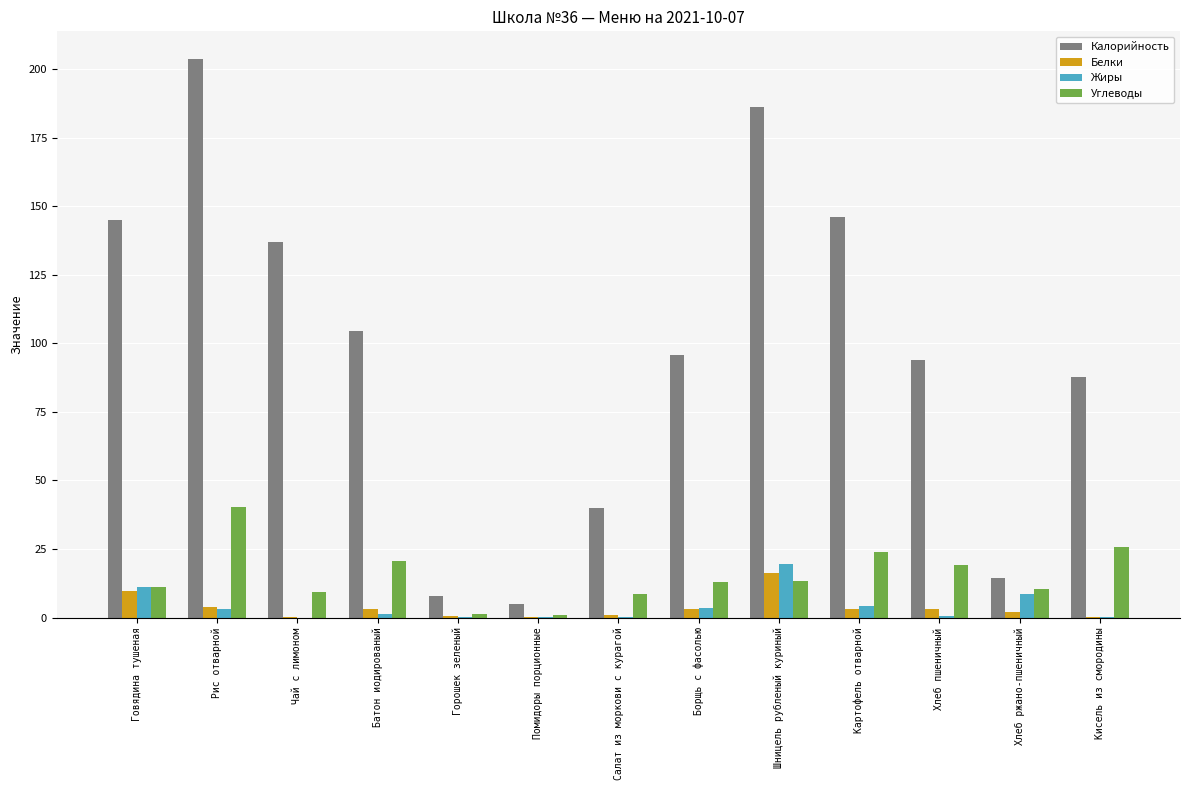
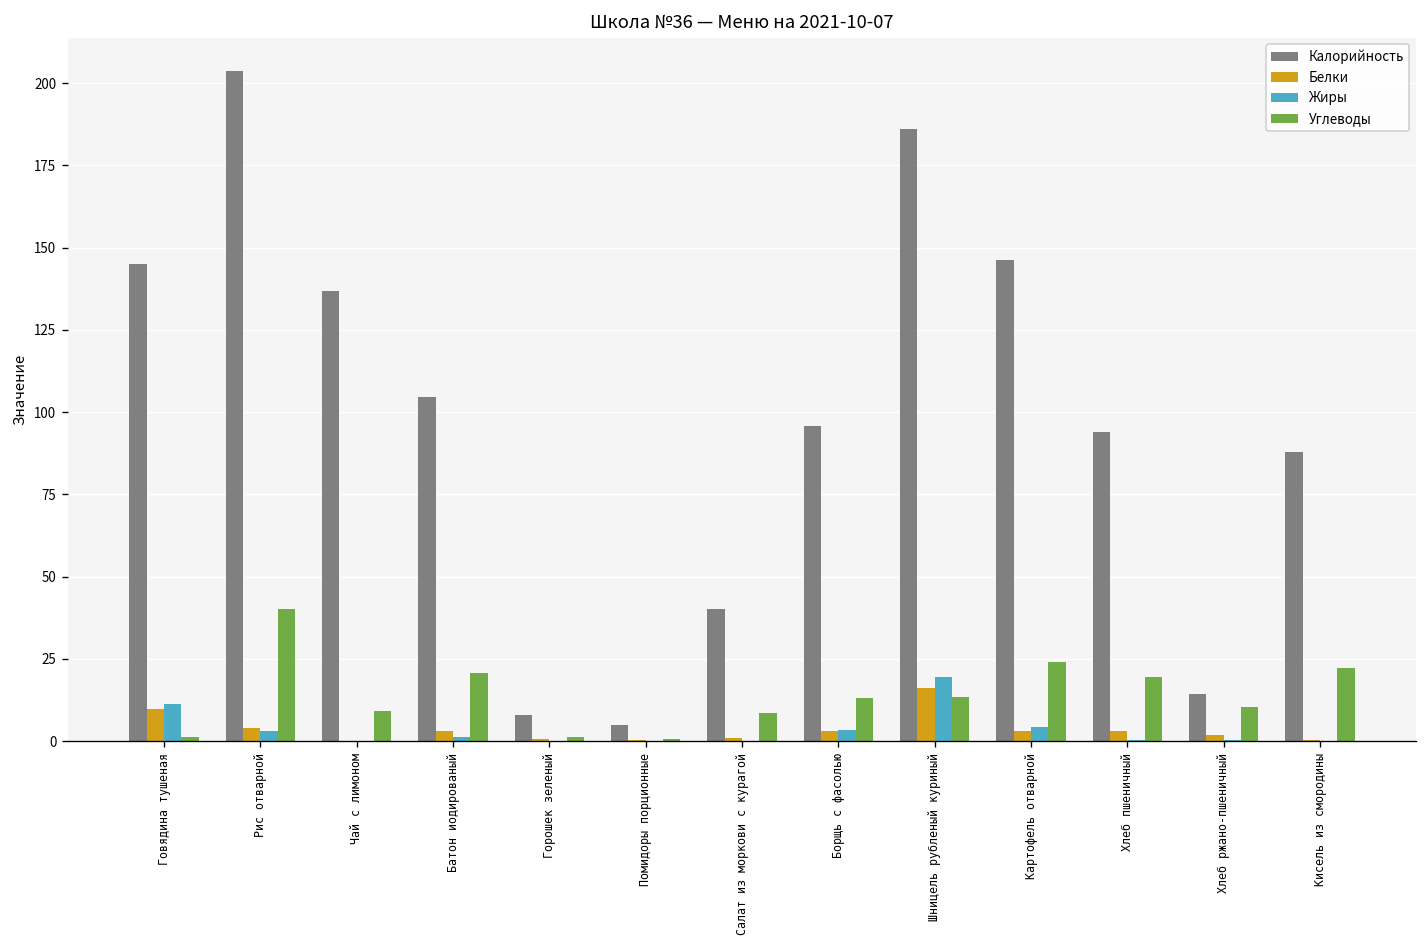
Углеводы, Говядина тушеная: 11 -> 1
Жиры, Хлеб ржано-пшеничный: 9 -> 0
Углеводы, Кисель из смородины: 26 -> 22
